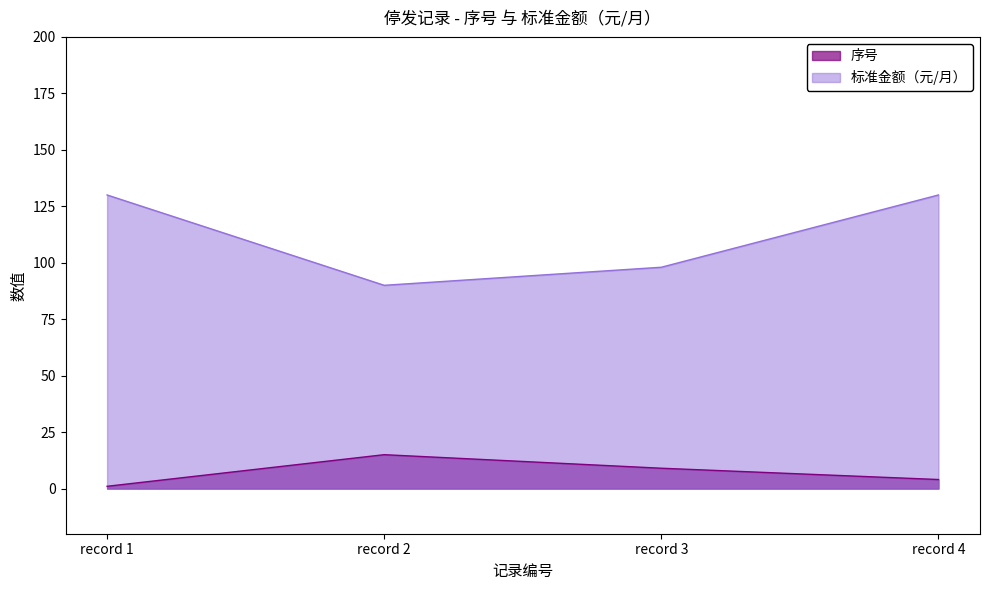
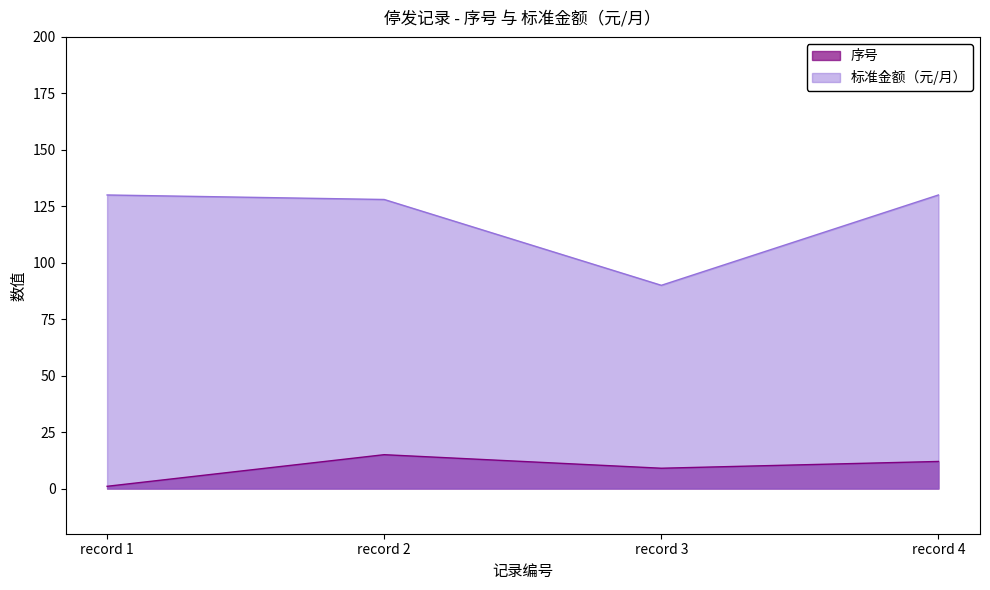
标准金额（元/月）, record 2: 90 -> 128
标准金额（元/月）, record 3: 98 -> 90
序号, record 4: 4 -> 12
